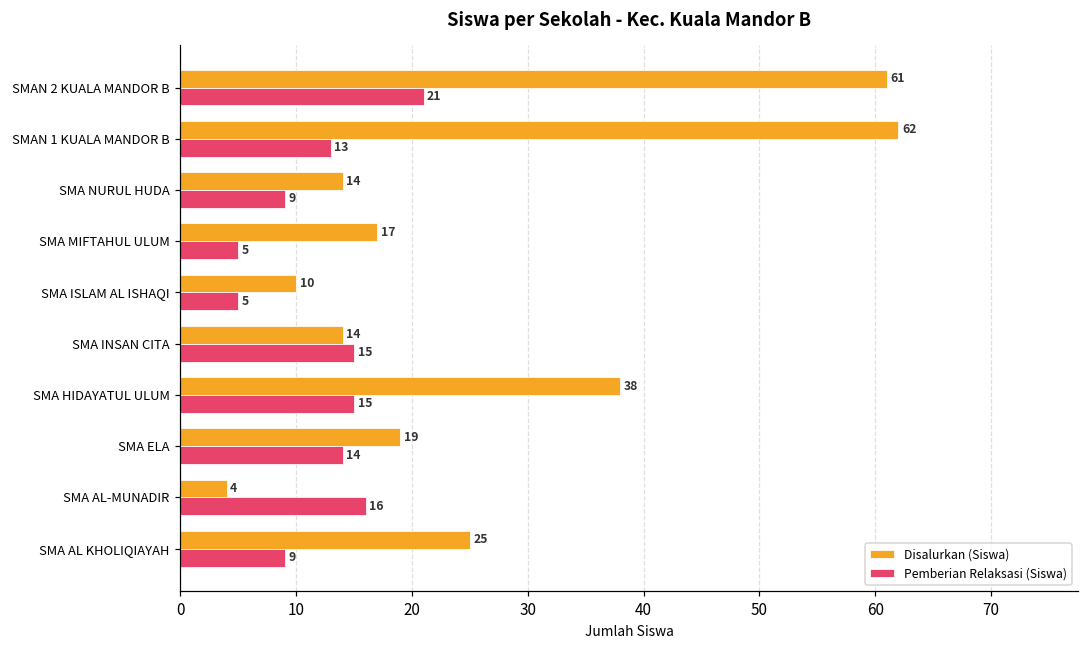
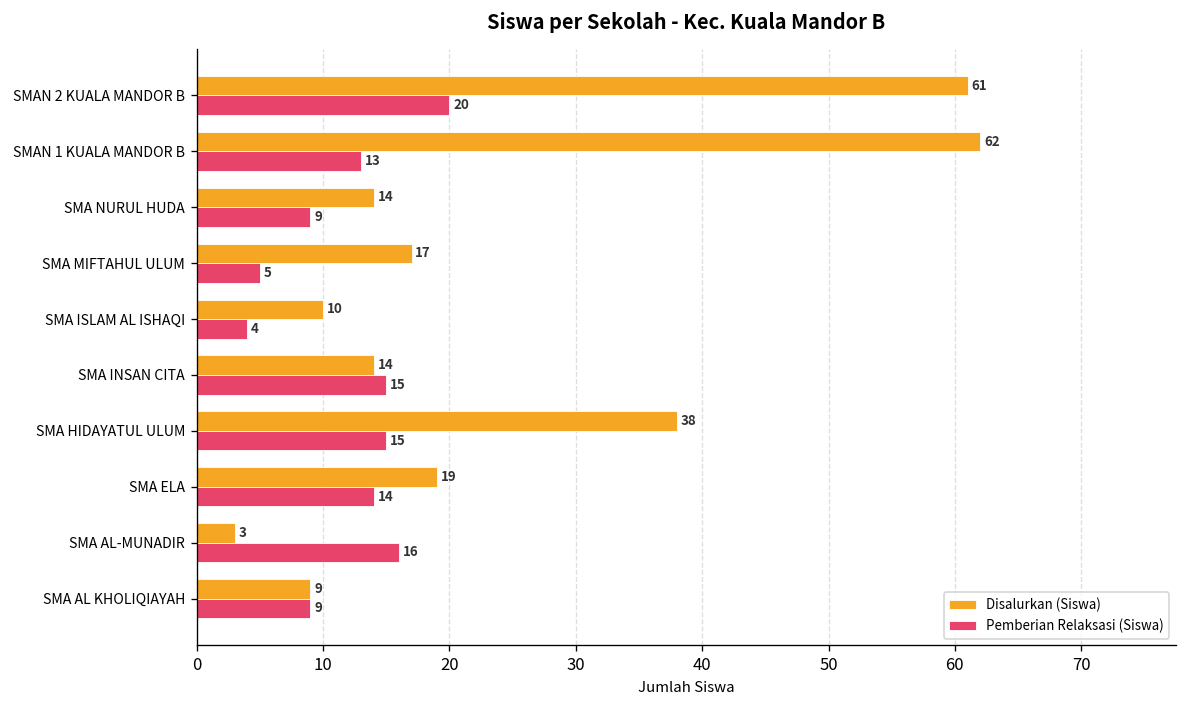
Pemberian Relaksasi (Siswa), SMAN 2 KUALA MANDOR B: 21 -> 20
Pemberian Relaksasi (Siswa), SMA ISLAM AL ISHAQI: 5 -> 4
Disalurkan (Siswa), SMA AL-MUNADIR: 4 -> 3
Disalurkan (Siswa), SMA AL KHOLIQIAYAH: 25 -> 9
